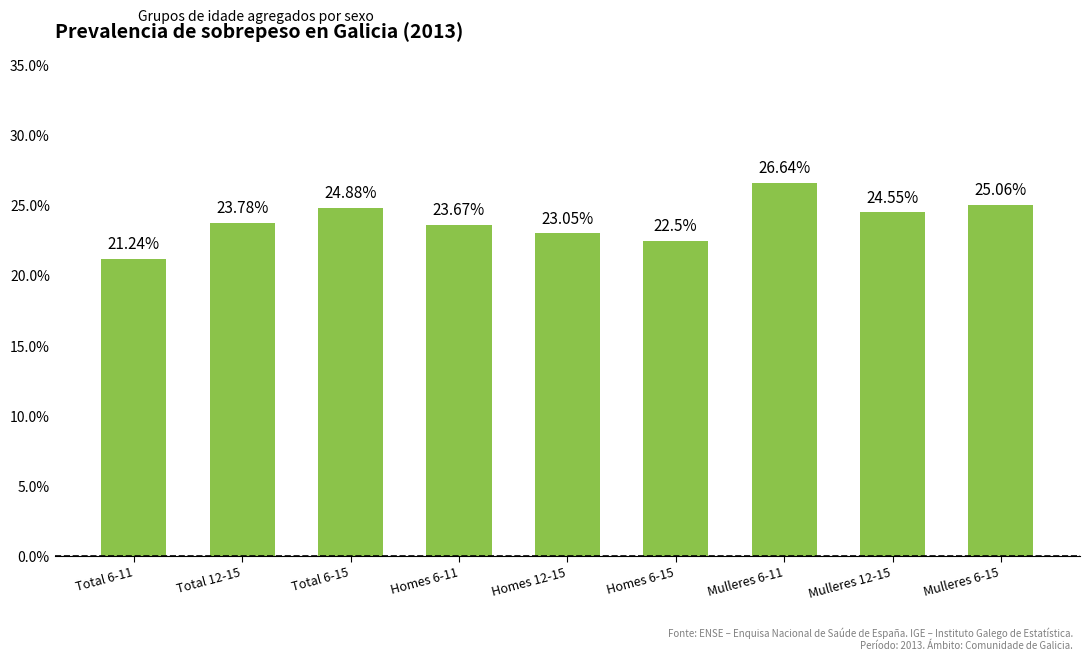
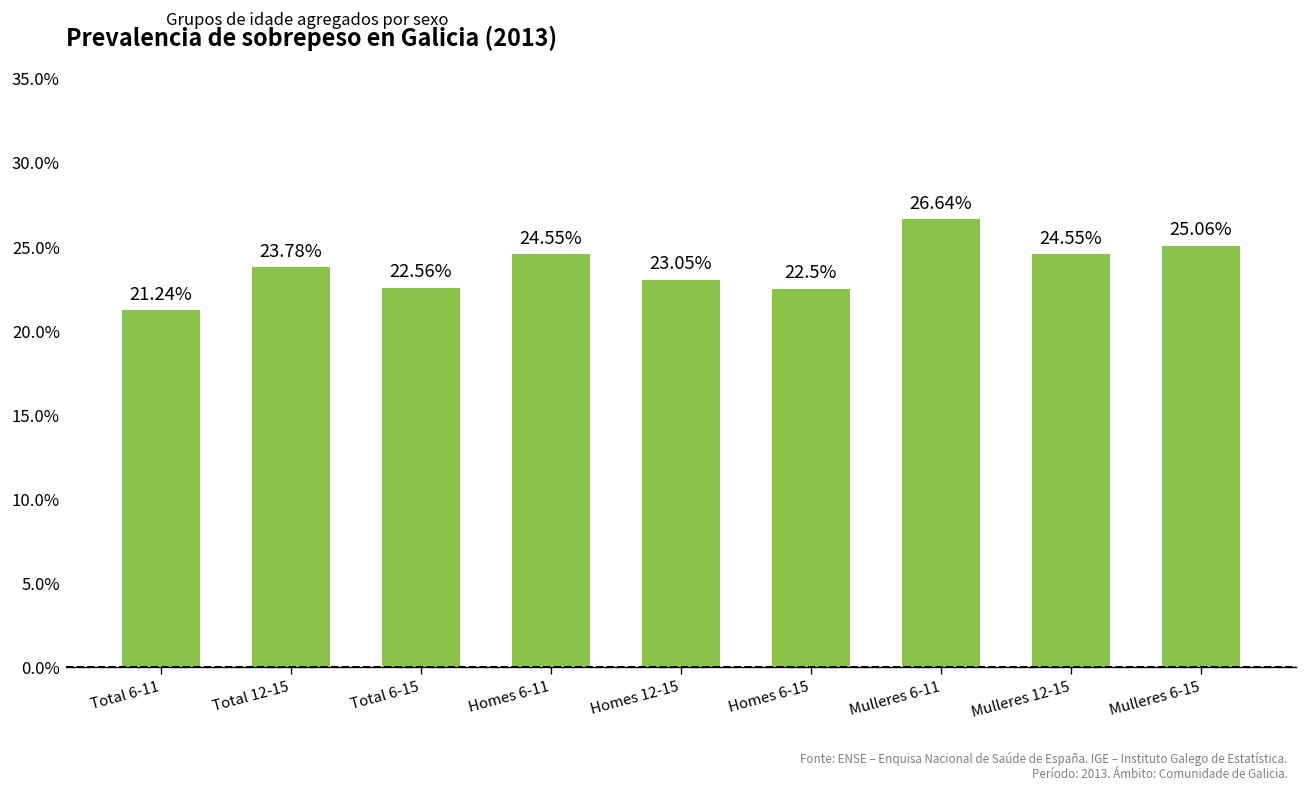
Total 6-15: 24.88% -> 22.56%
Homes 6-11: 23.67% -> 24.55%
